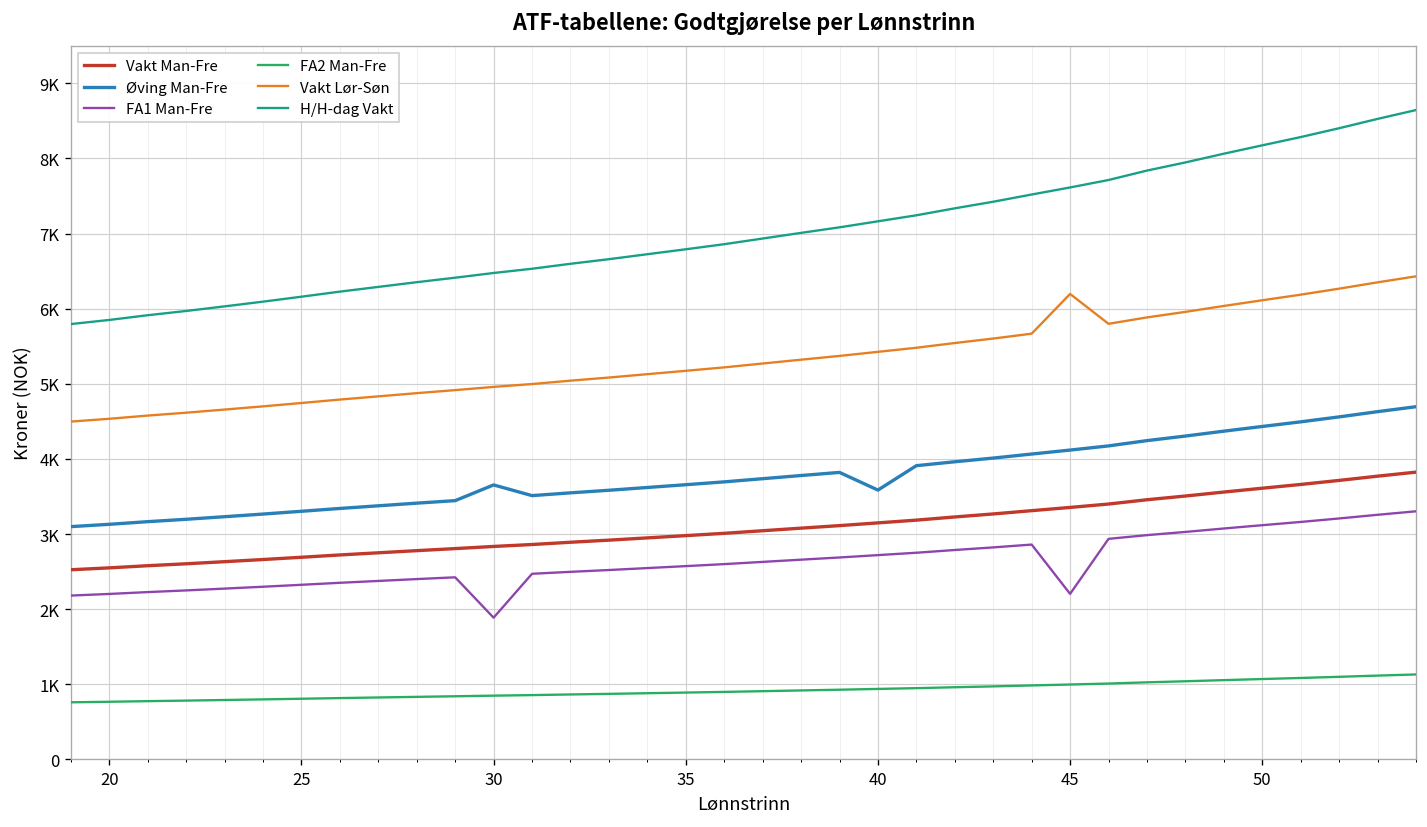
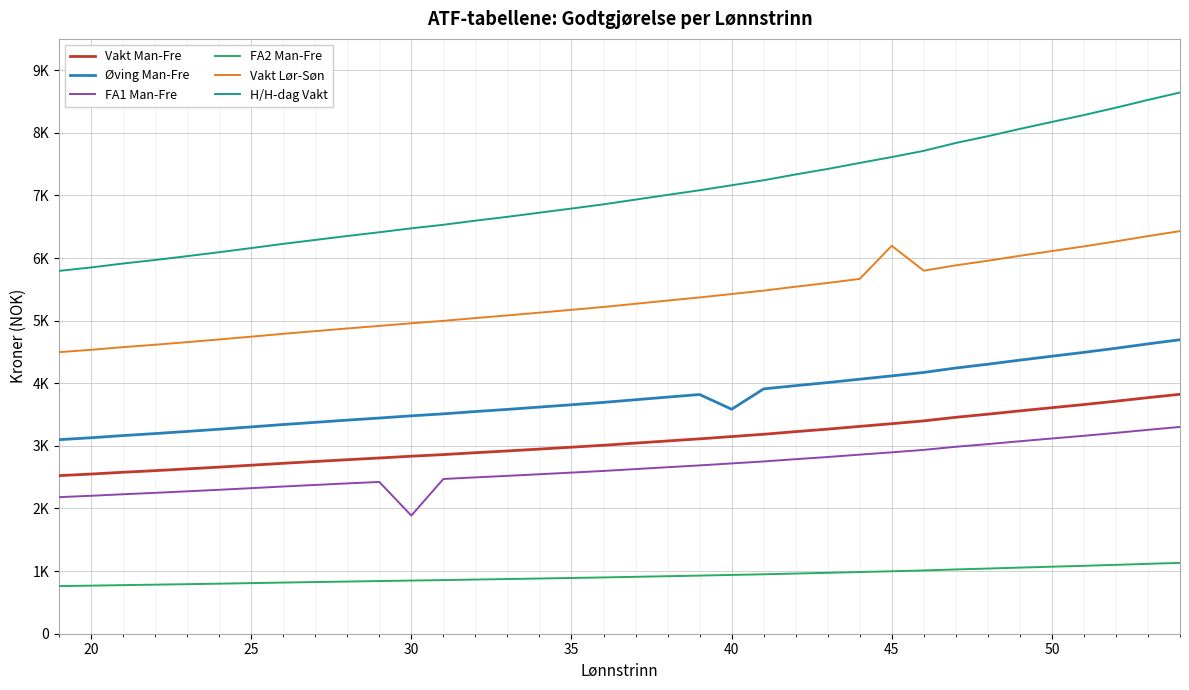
Øving Man-Fre, 30: 3700 -> 3500
FA1 Man-Fre, 45: 2200 -> 2900
